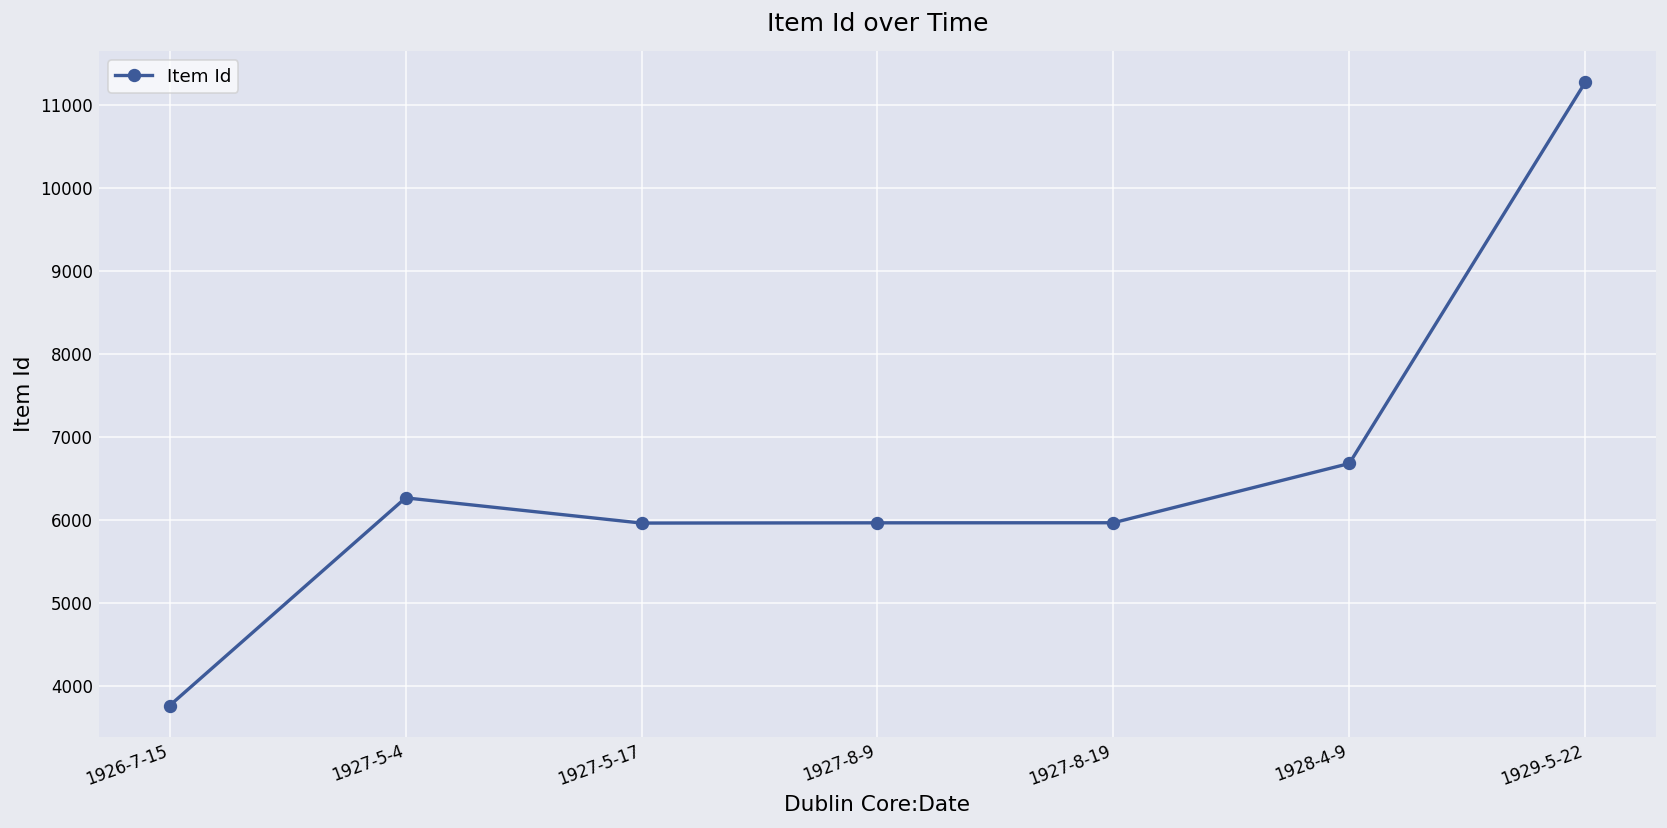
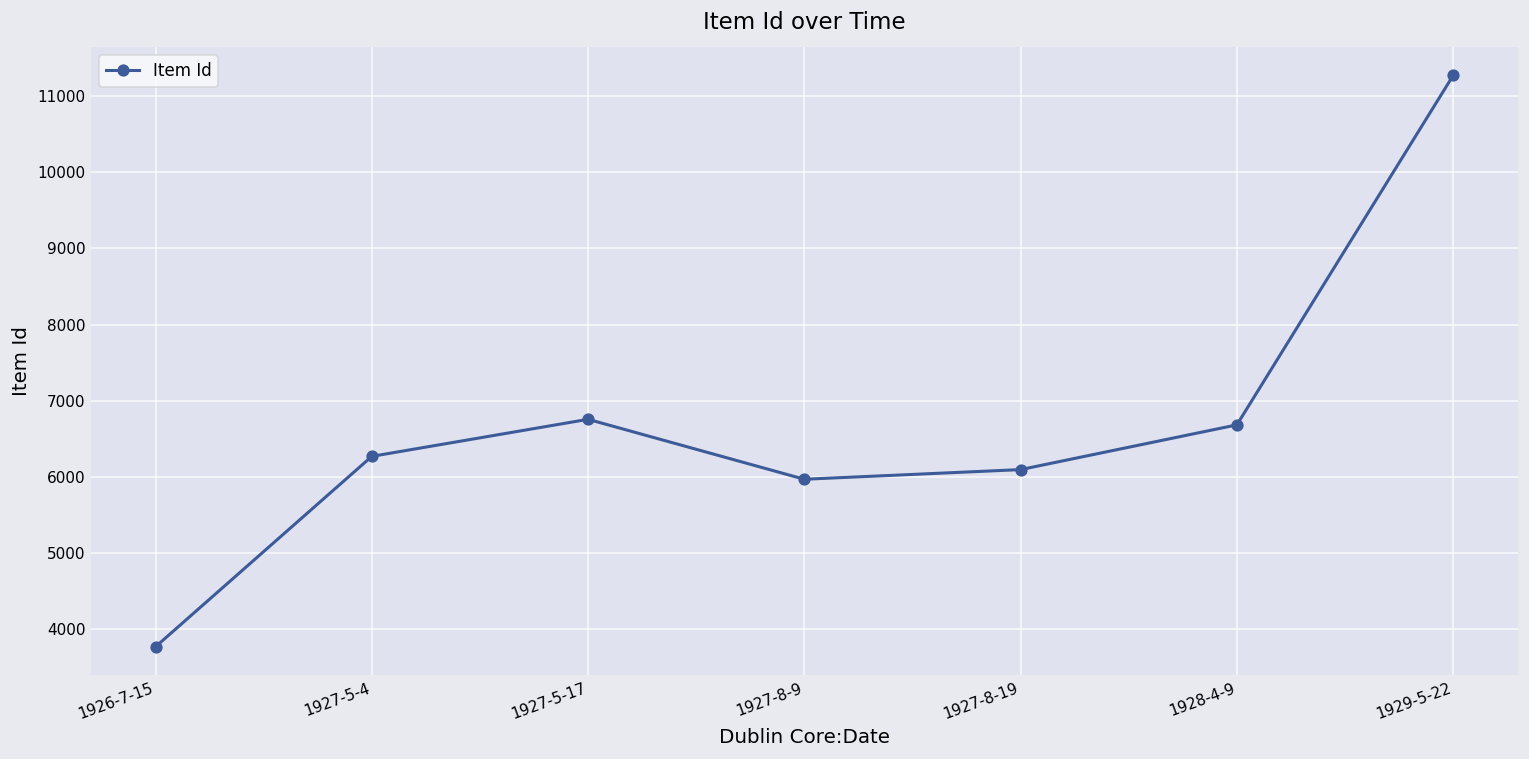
1927-5-17: 6000 -> 6800
1927-8-19: 6000 -> 6100
